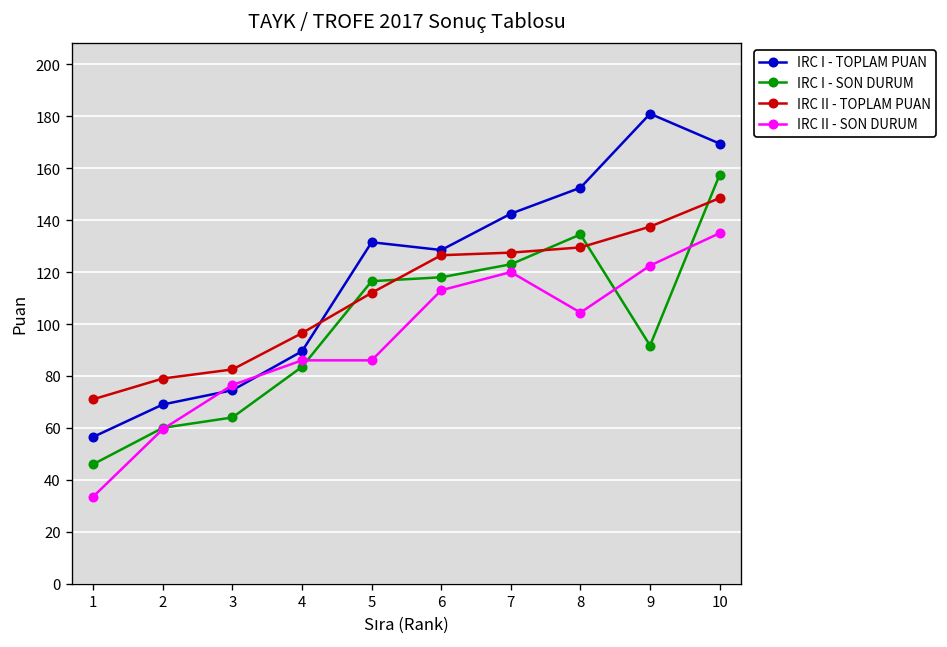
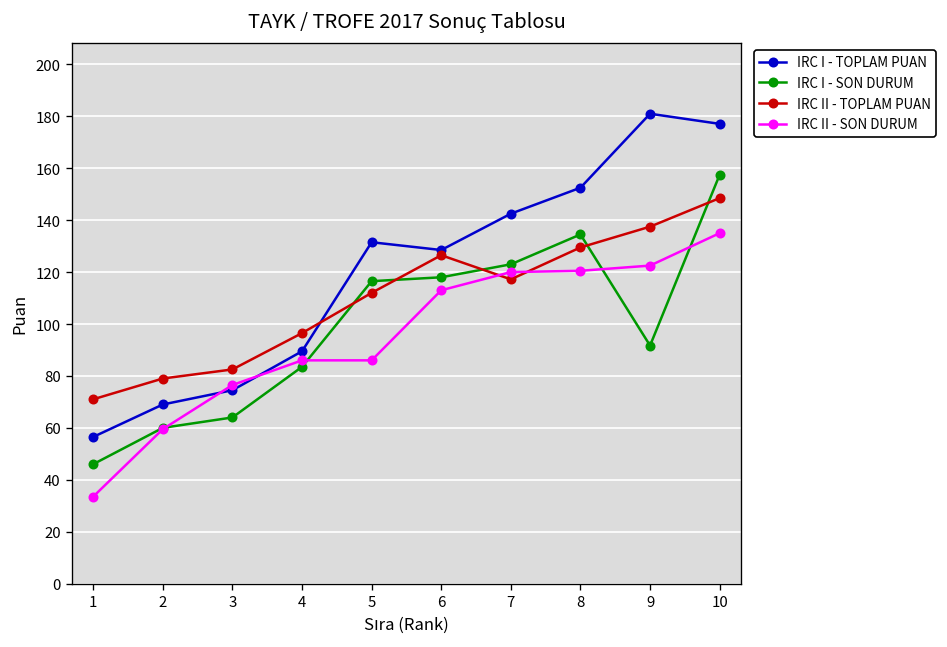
IRC II - TOPLAM PUAN, 7: 128 -> 117
IRC II - SON DURUM, 8: 104 -> 121
IRC I - TOPLAM PUAN, 10: 170 -> 177
